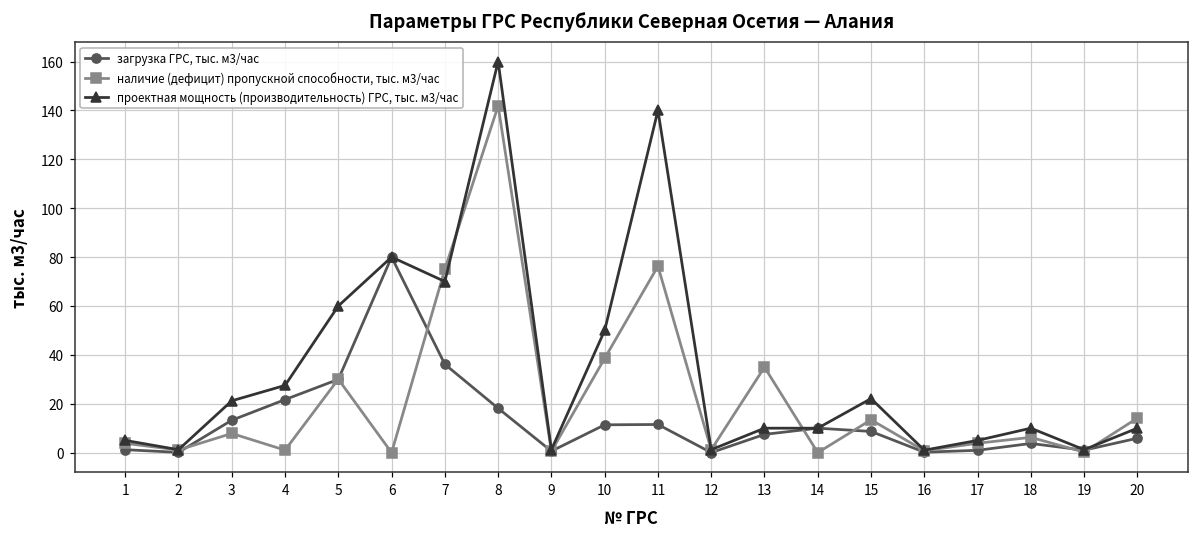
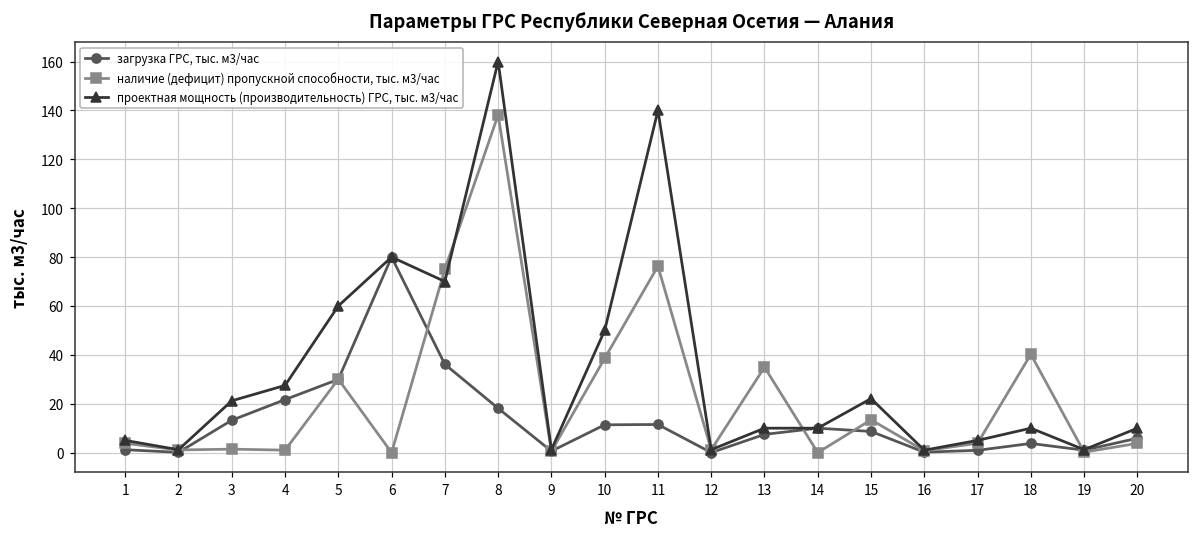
наличие (дефицит) пропускной способности, тыс. м3/час, 3: 8 -> 1
наличие (дефицит) пропускной способности, тыс. м3/час, 8: 142 -> 138
наличие (дефицит) пропускной способности, тыс. м3/час, 18: 6 -> 40
наличие (дефицит) пропускной способности, тыс. м3/час, 20: 14 -> 4
